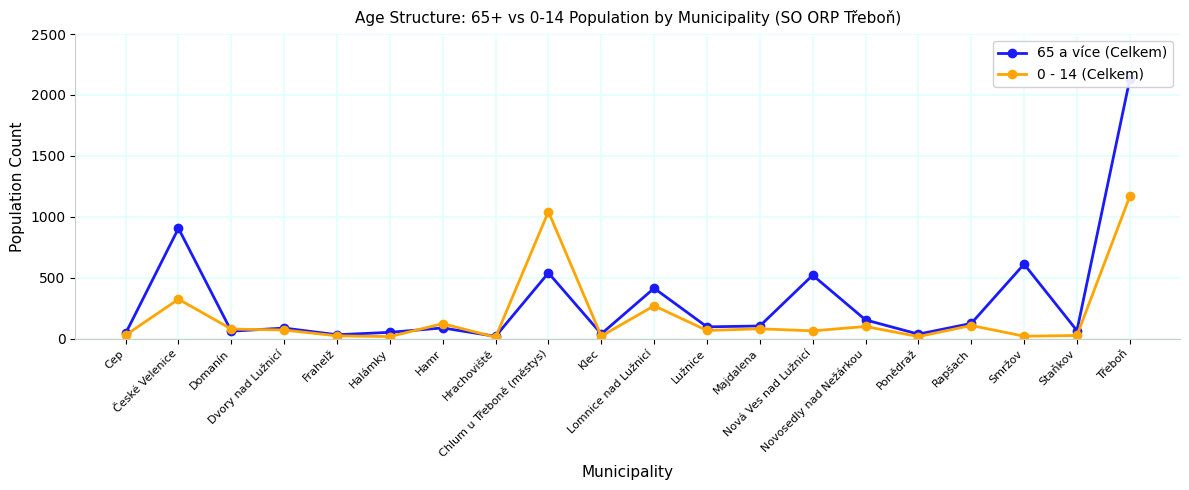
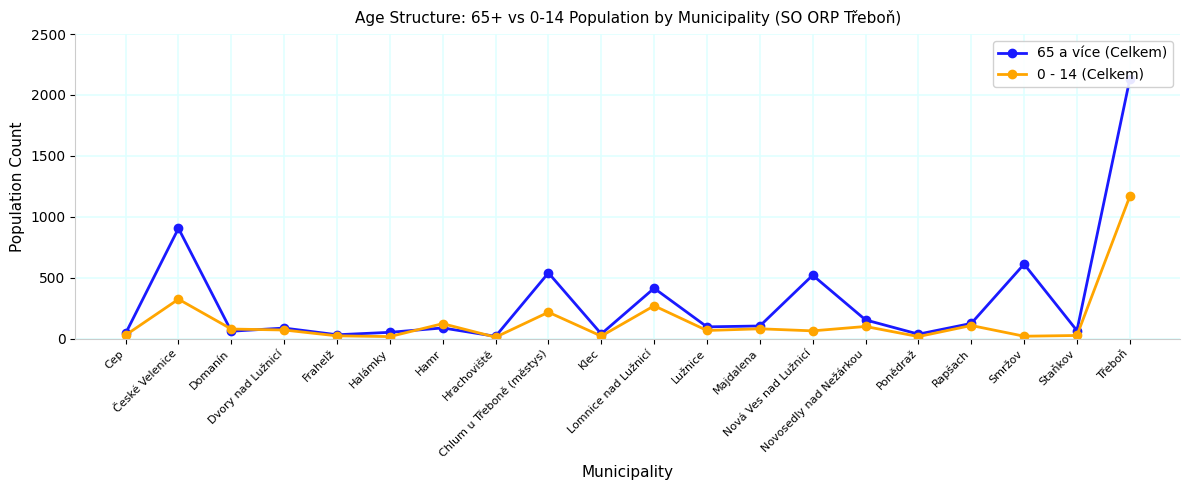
0 - 14 (Celkem), Chlum u Třeboně (městys): 1040 -> 220
